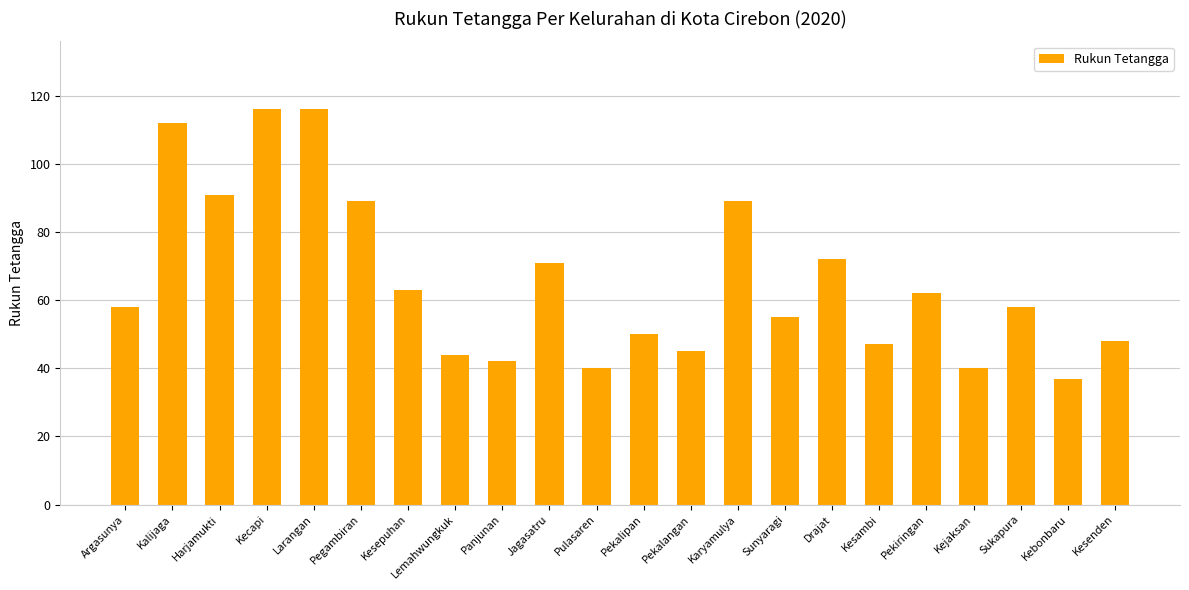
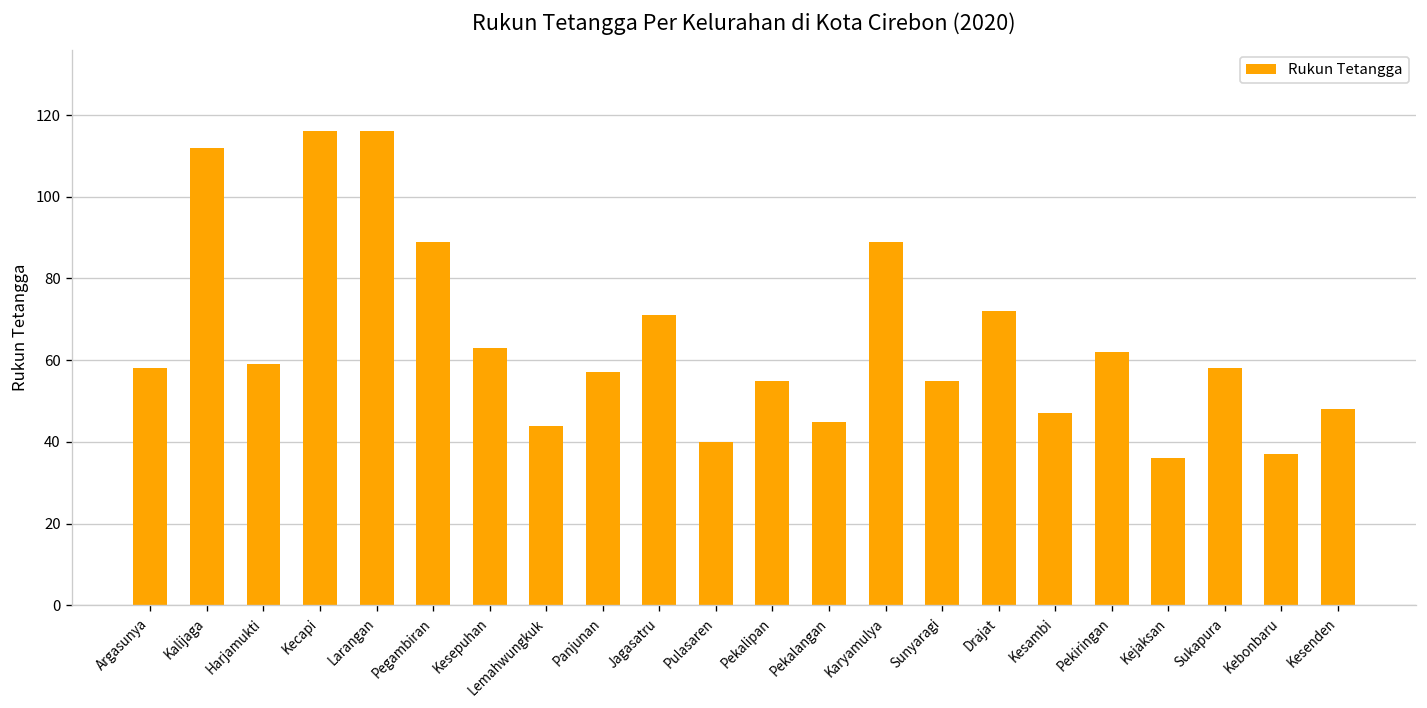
Harjamukti: 91 -> 59
Panjunan: 42 -> 57
Pekalipan: 50 -> 55
Kejaksan: 40 -> 36
